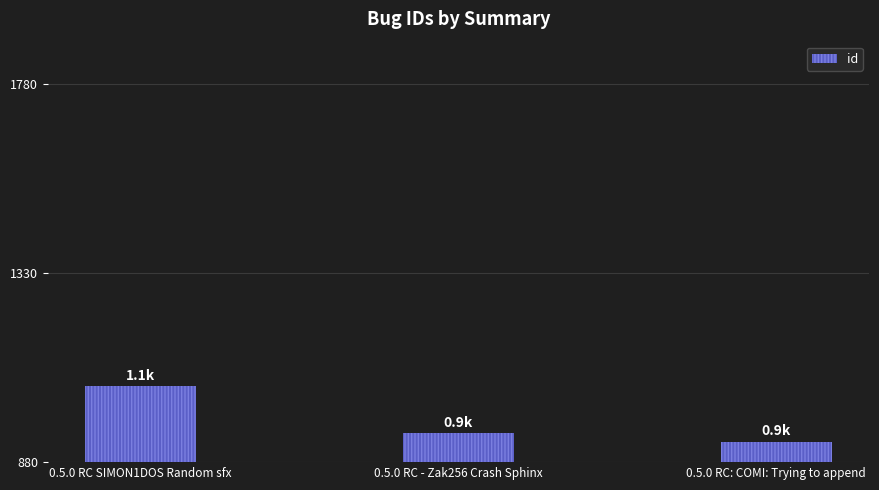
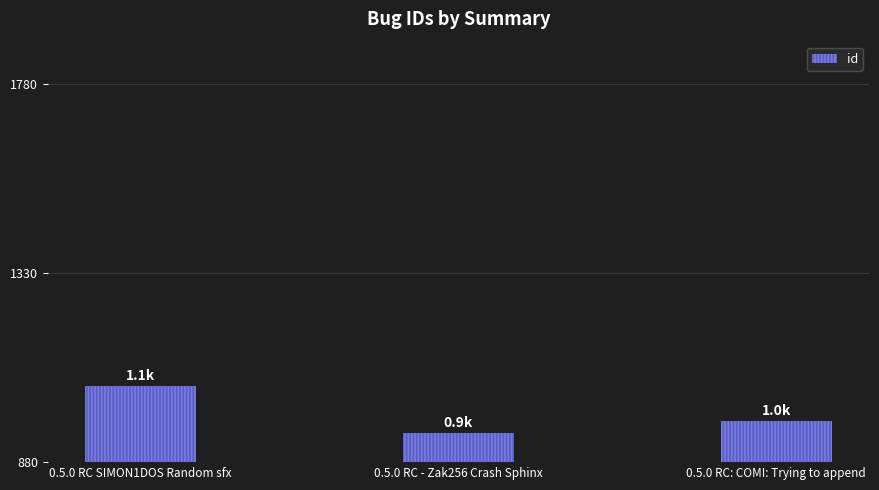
0.5.0 RC: COMI: Trying to append: 0.9k -> 1.0k
